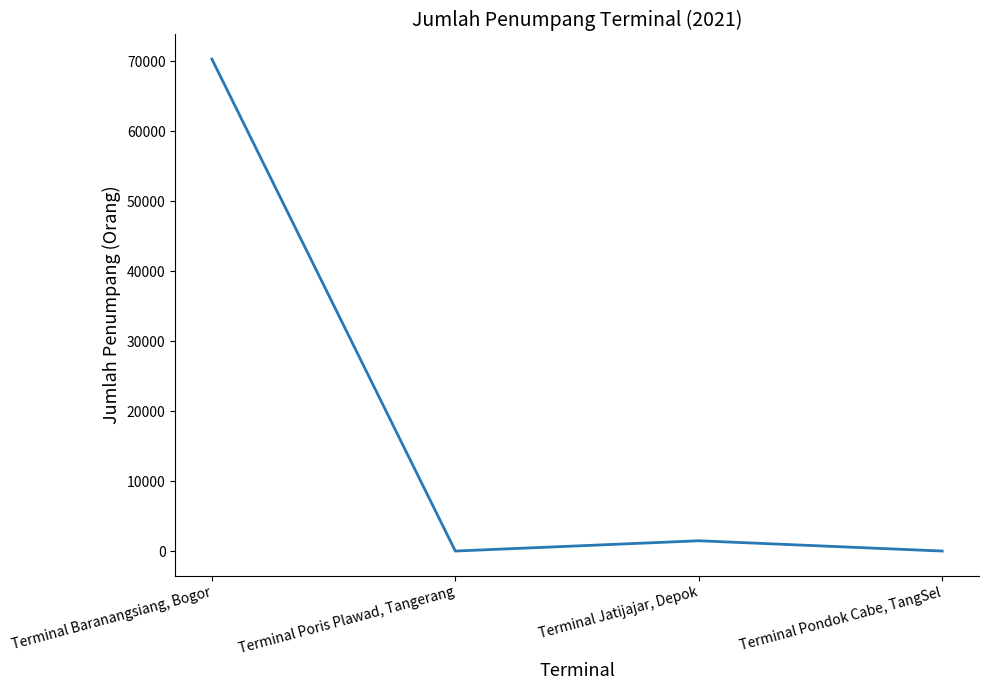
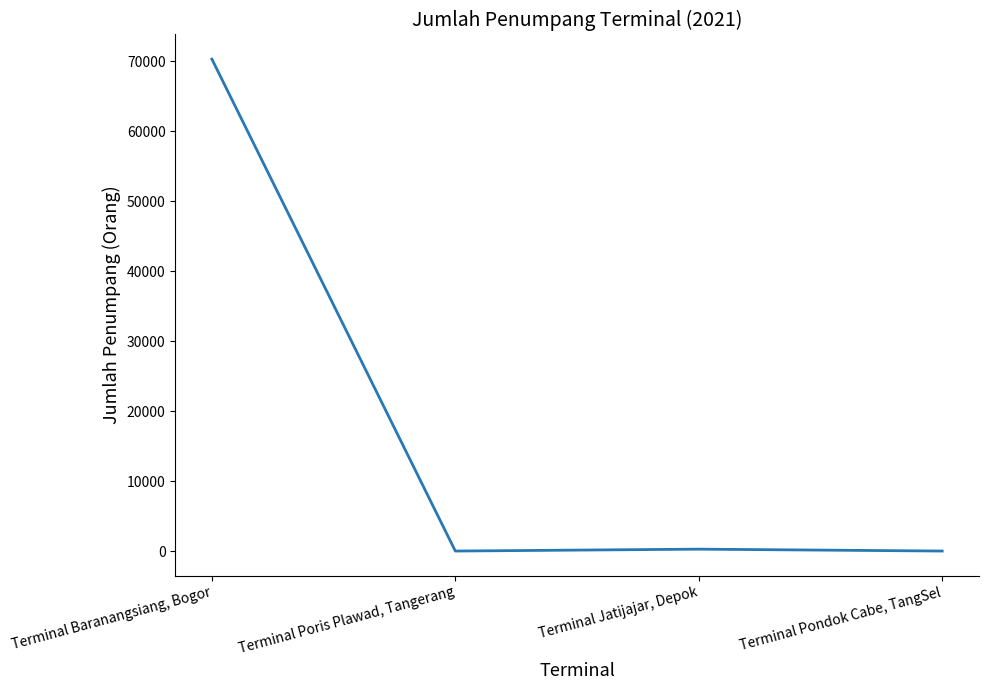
Terminal Jatijajar, Depok: 1000 -> 0
